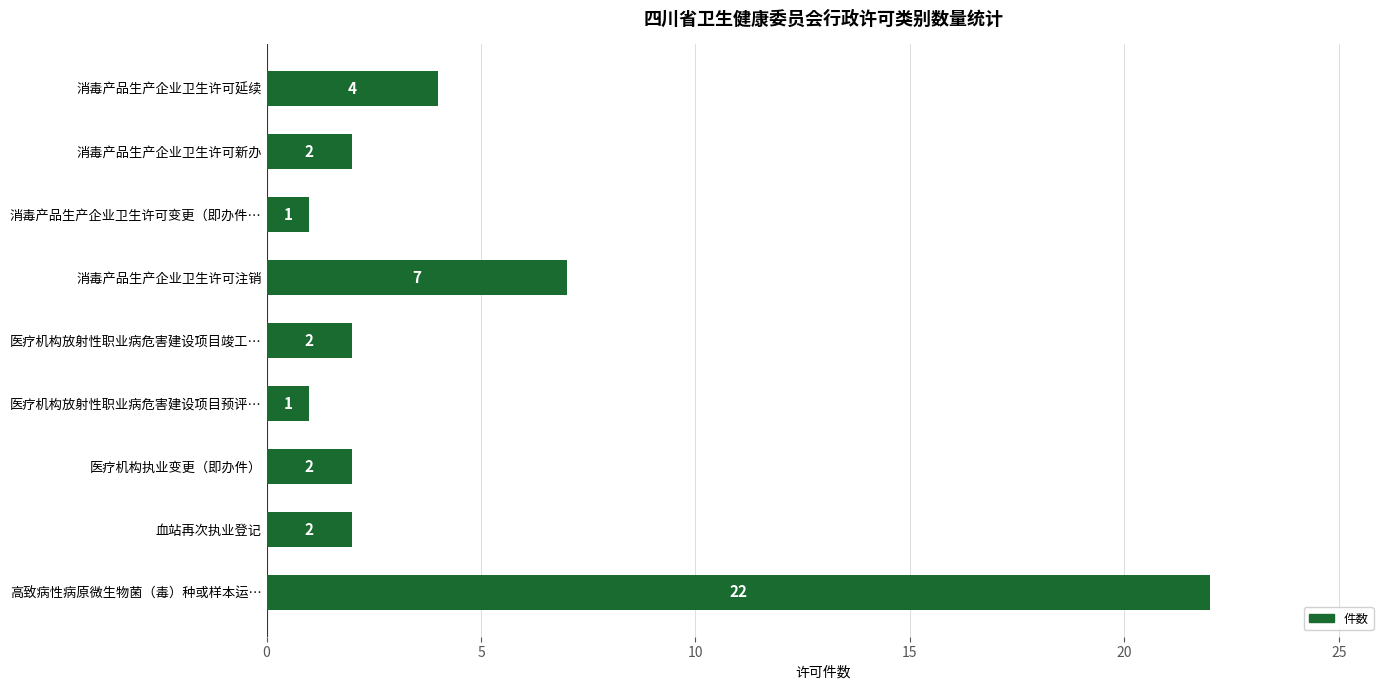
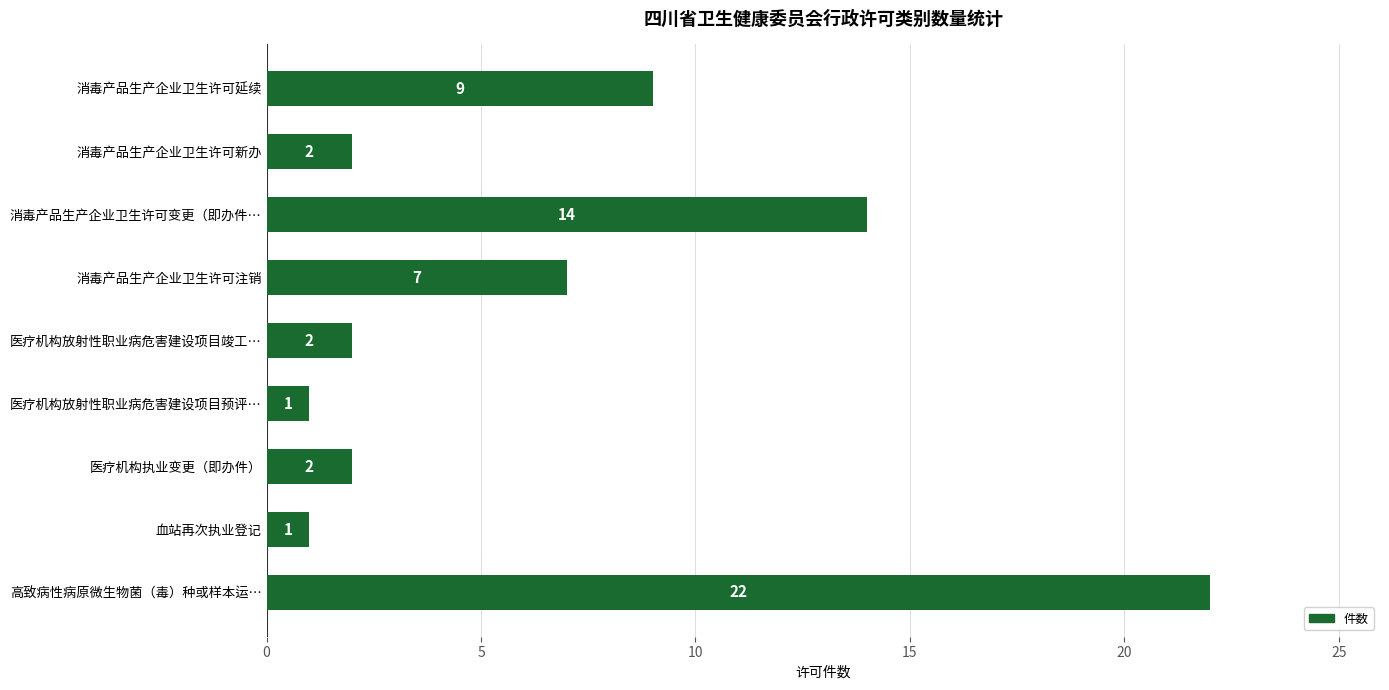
消毒产品生产企业卫生许可延续: 4 -> 9
消毒产品生产企业卫生许可变更（即办件…: 1 -> 14
血站再次执业登记: 2 -> 1
